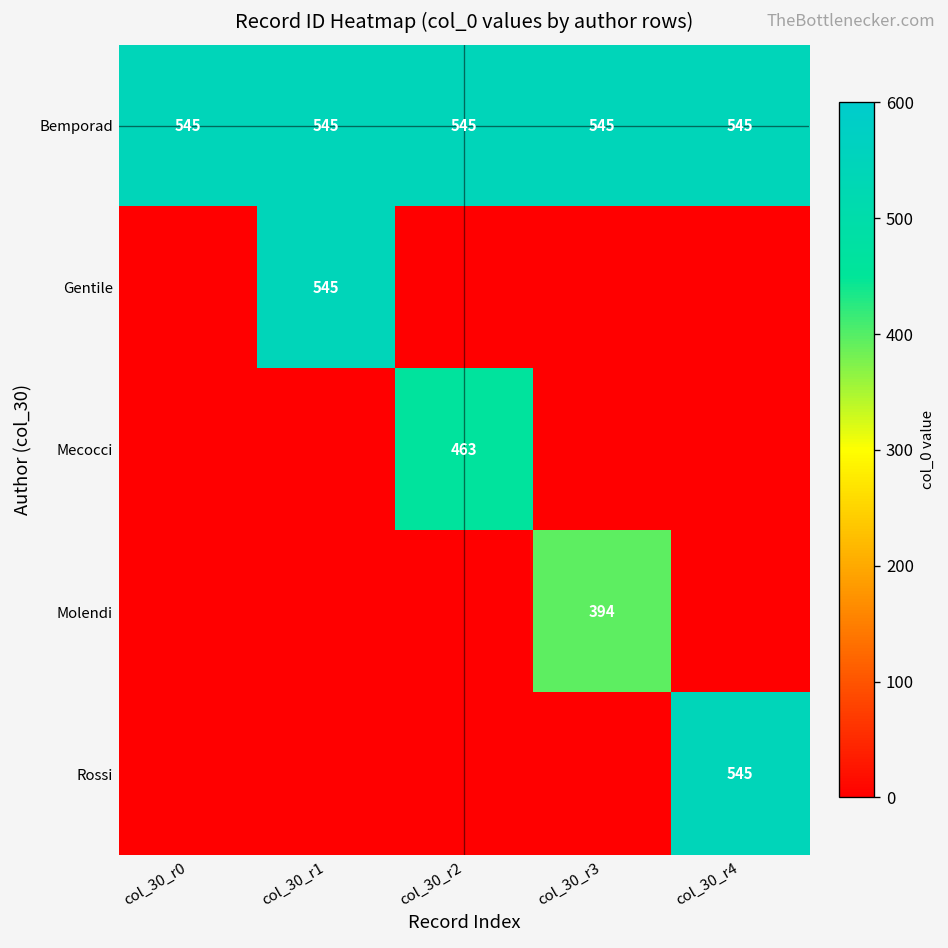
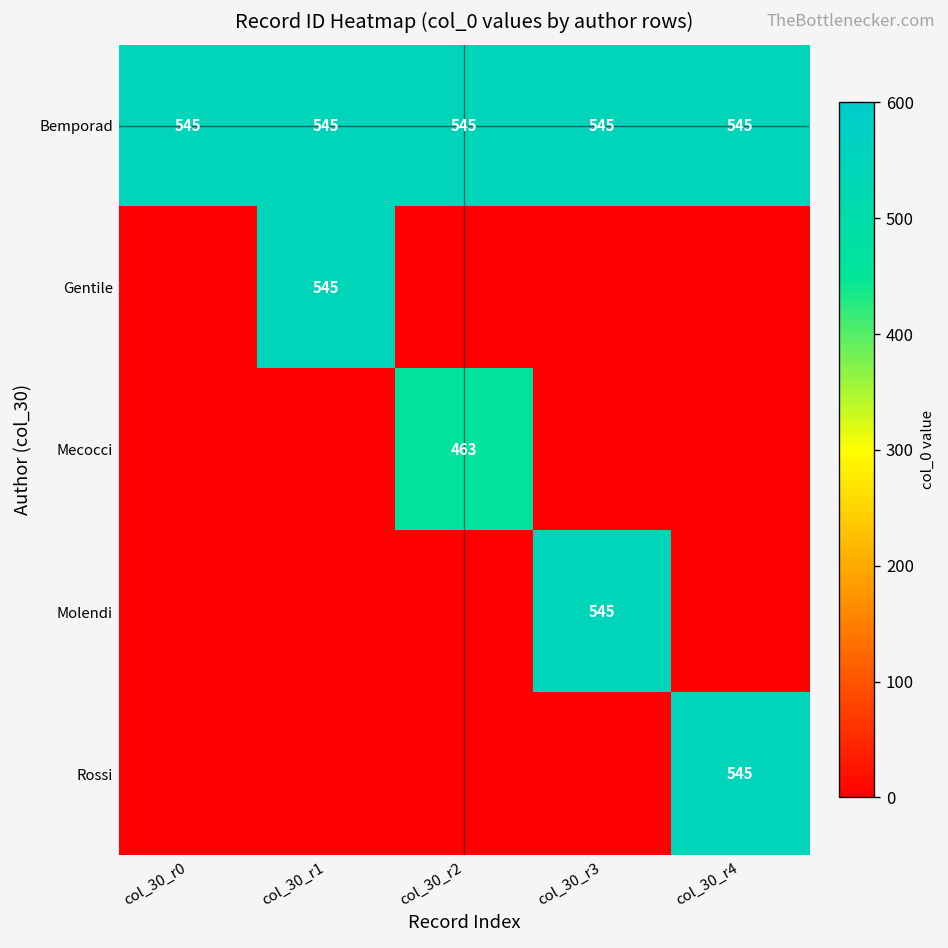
Molendi, col_30_r3: 394 -> 545
